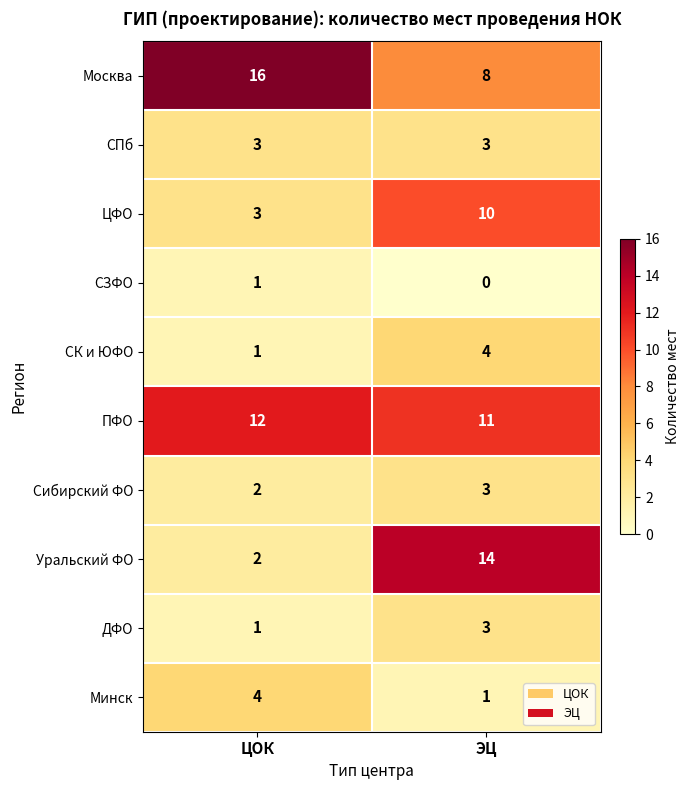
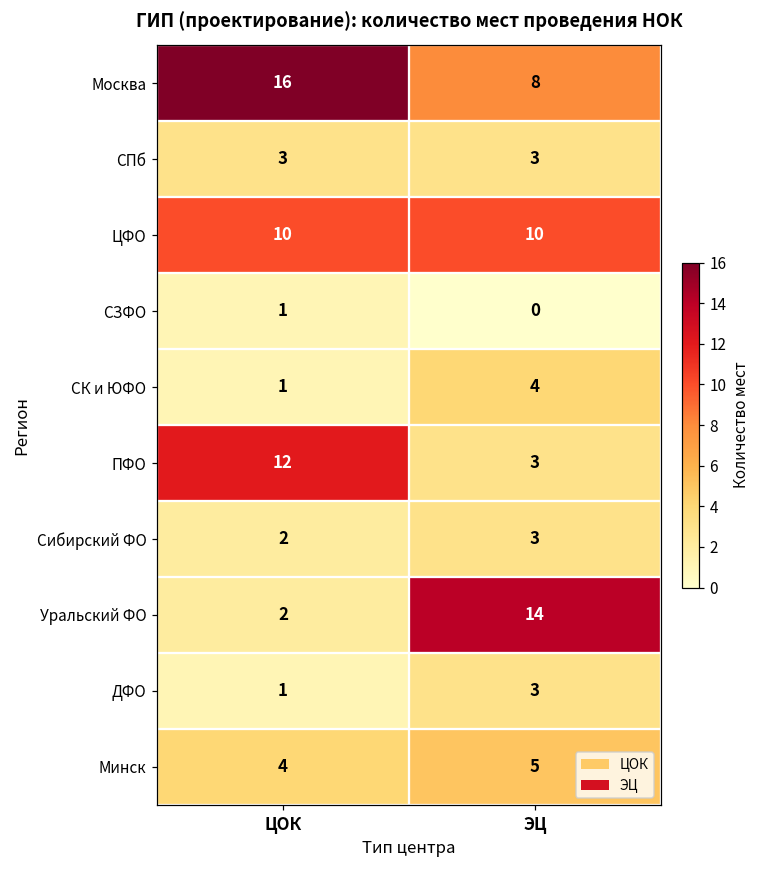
ЦФО, ЦОК: 3 -> 10
ПФО, ЭЦ: 11 -> 3
Минск, ЭЦ: 1 -> 5
